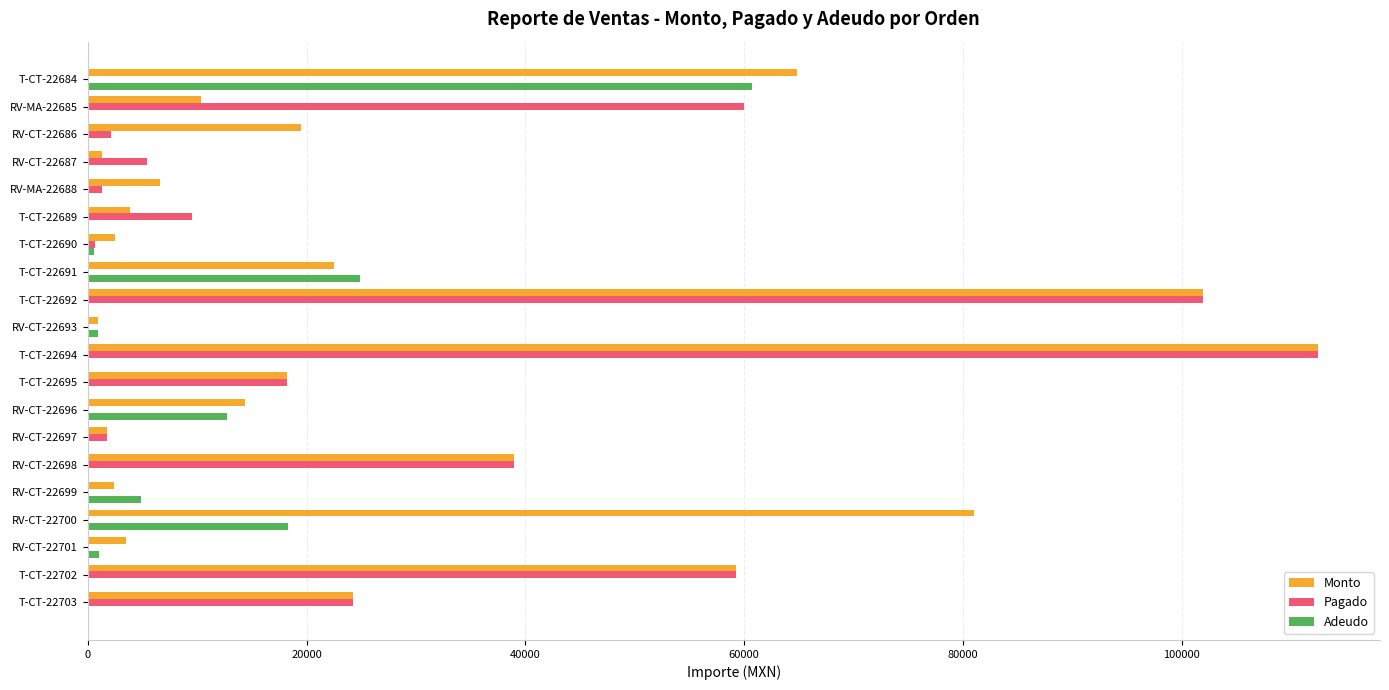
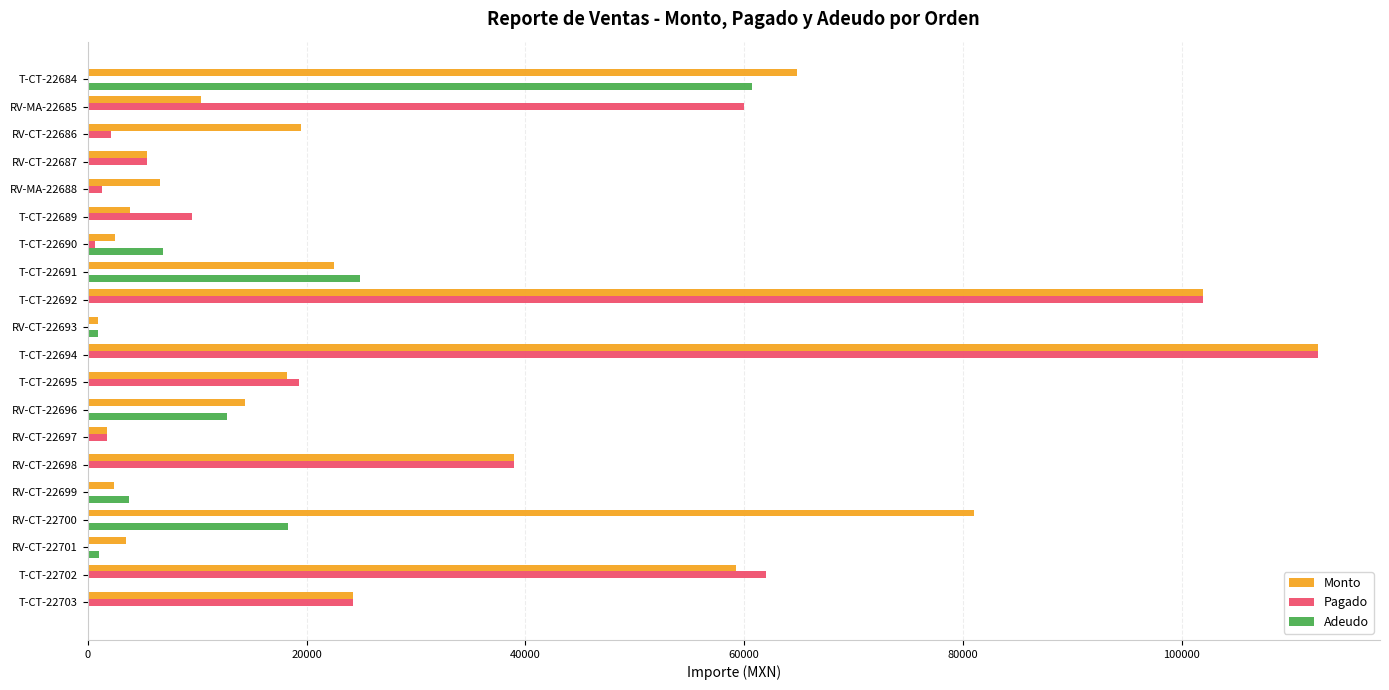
Monto, RV-CT-22687: 1300 -> 5400
Adeudo, T-CT-22690: 600 -> 6900
Pagado, T-CT-22695: 18200 -> 19300
Adeudo, RV-CT-22699: 4900 -> 3800
Pagado, T-CT-22702: 59300 -> 62000
